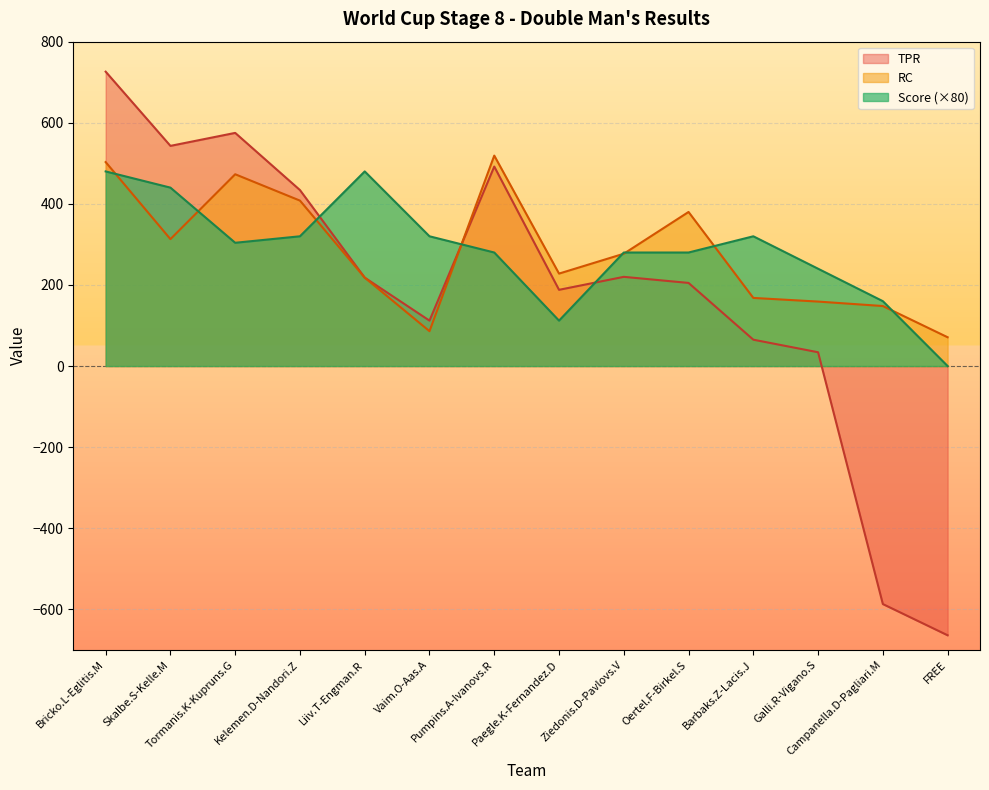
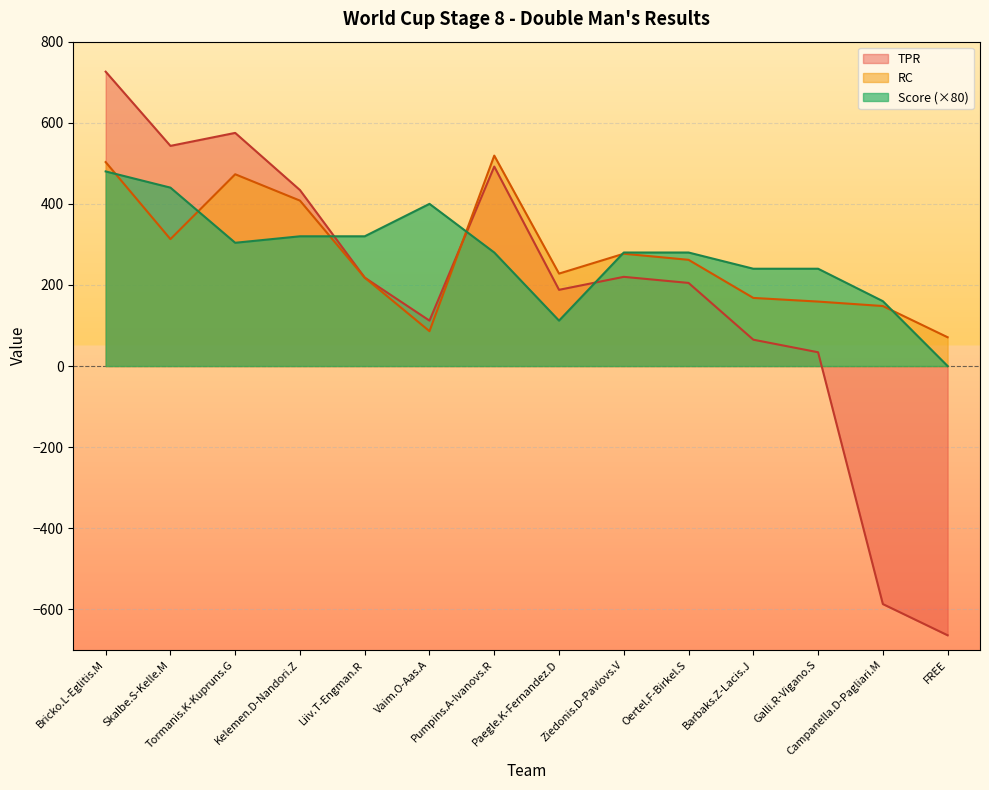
Score (×80), Liiv.T-Engman.R: 480 -> 320
Score (×80), Vaim.O-Aas.A: 320 -> 400
RC, Oertel.F-Birkel.S: 380 -> 260
Score (×80), Barbaks.Z-Lacis.J: 320 -> 240
